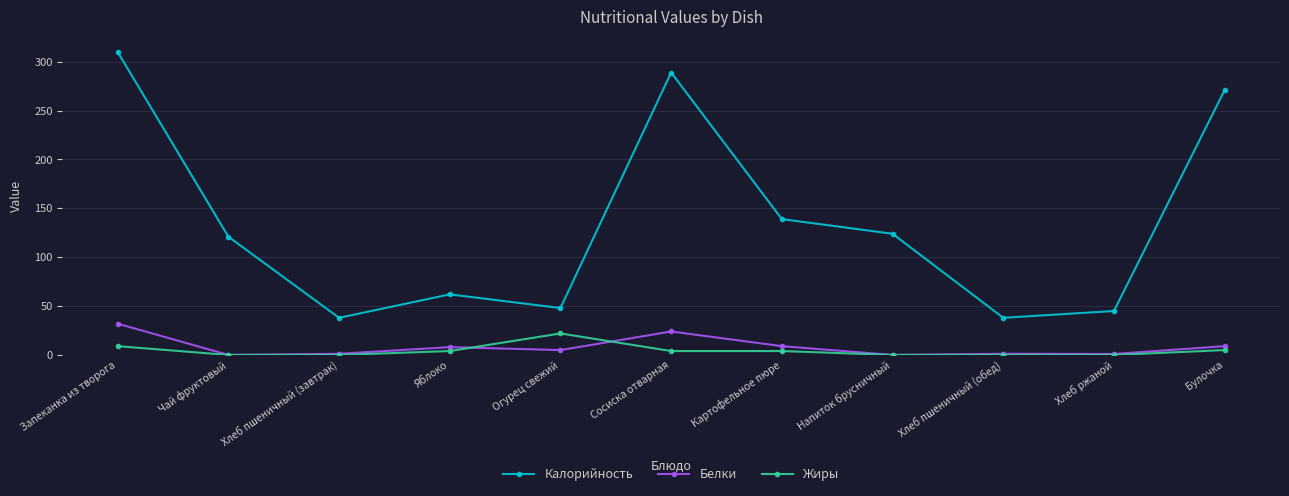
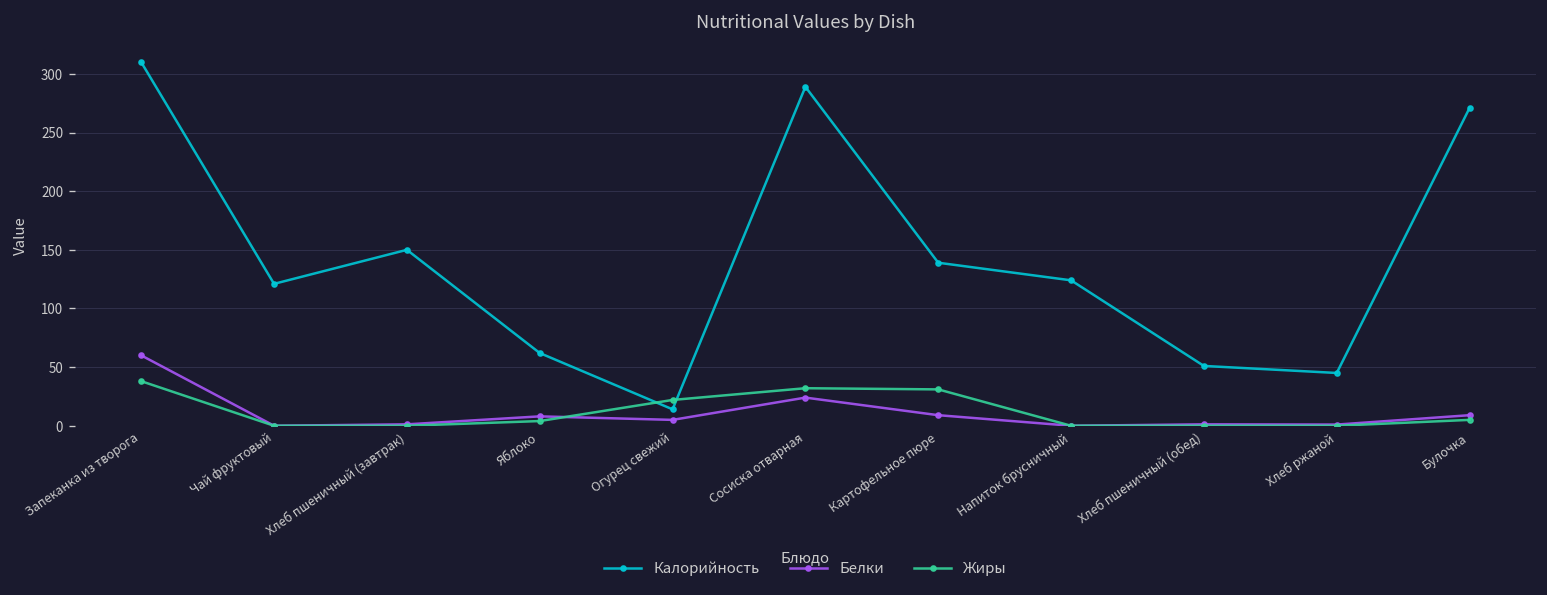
Белки, Запеканка из творога: 30 -> 60
Жиры, Запеканка из творога: 10 -> 40
Калорийность, Хлеб пшеничный (завтрак): 40 -> 150
Калорийность, Огурец свежий: 50 -> 10
Жиры, Сосиска отварная: 0 -> 30
Жиры, Картофельное пюре: 0 -> 30
Калорийность, Хлеб пшеничный (обед): 40 -> 50
